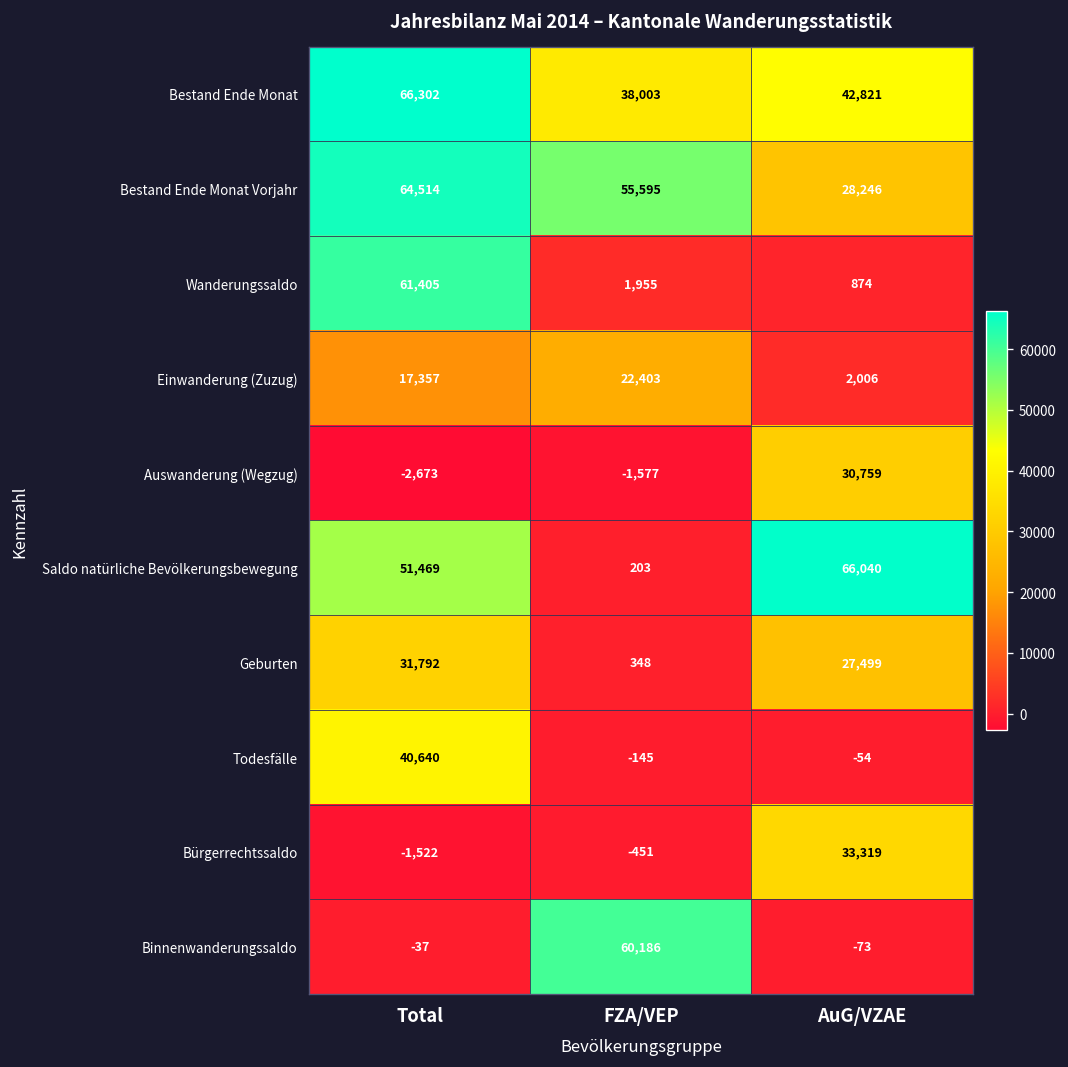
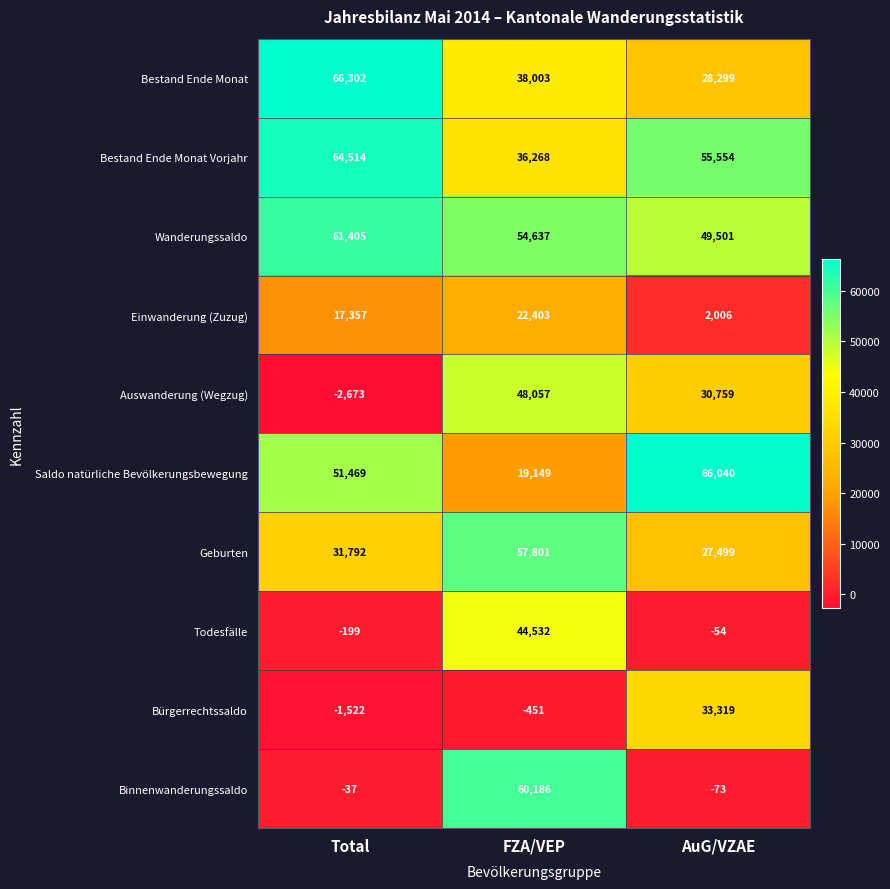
Bestand Ende Monat, AuG/VZAE: 42,821 -> 28,299
Bestand Ende Monat Vorjahr, FZA/VEP: 55,595 -> 36,268
Bestand Ende Monat Vorjahr, AuG/VZAE: 28,246 -> 55,554
Wanderungssaldo, FZA/VEP: 1,955 -> 54,637
Wanderungssaldo, AuG/VZAE: 874 -> 49,501
Auswanderung (Wegzug), FZA/VEP: -1,577 -> 48,057
Saldo natürliche Bevölkerungsbewegung, FZA/VEP: 203 -> 19,149
Geburten, FZA/VEP: 348 -> 57,801
Todesfälle, Total: 40,640 -> -199
Todesfälle, FZA/VEP: -145 -> 44,532
